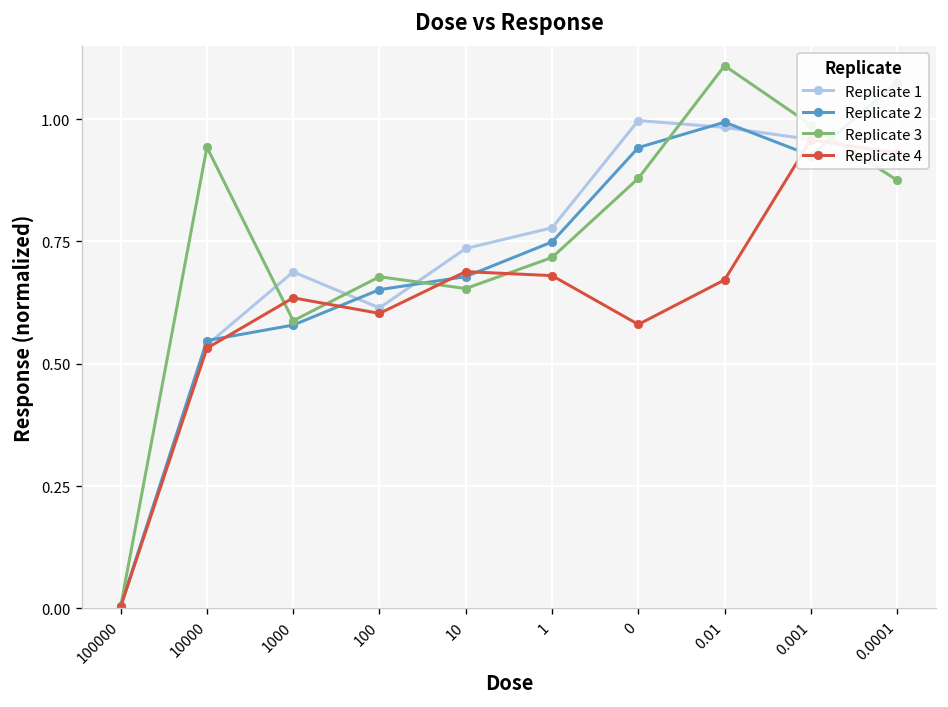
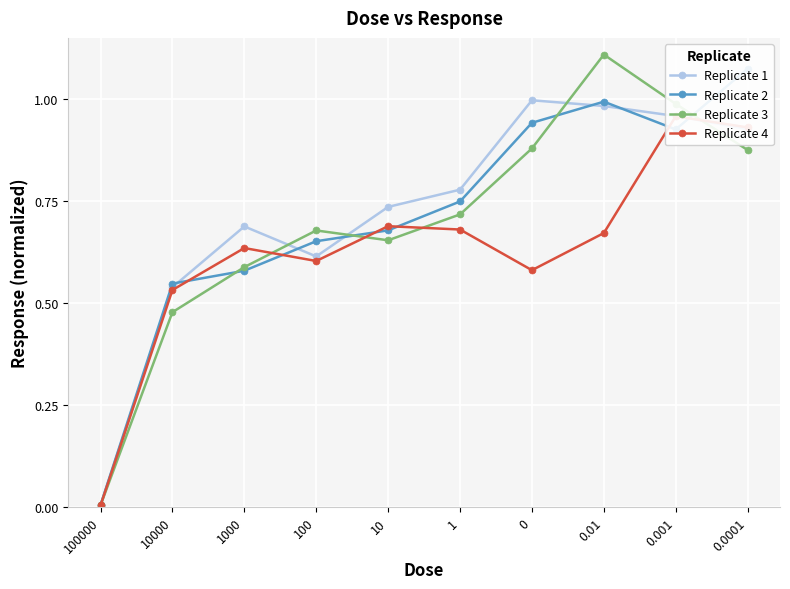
Replicate 3, 10000: 0.94 -> 0.48
